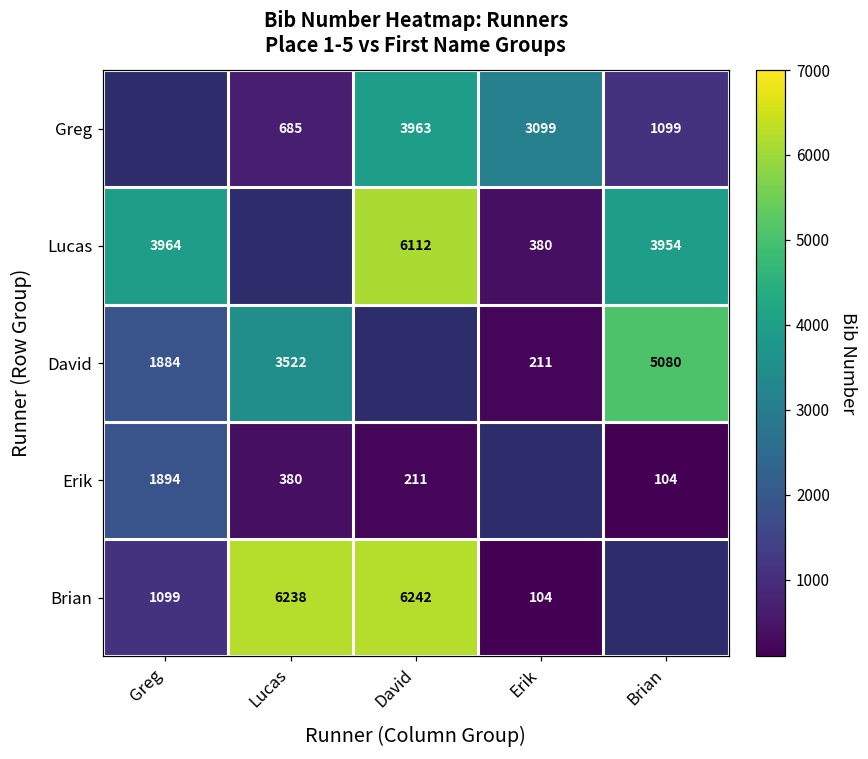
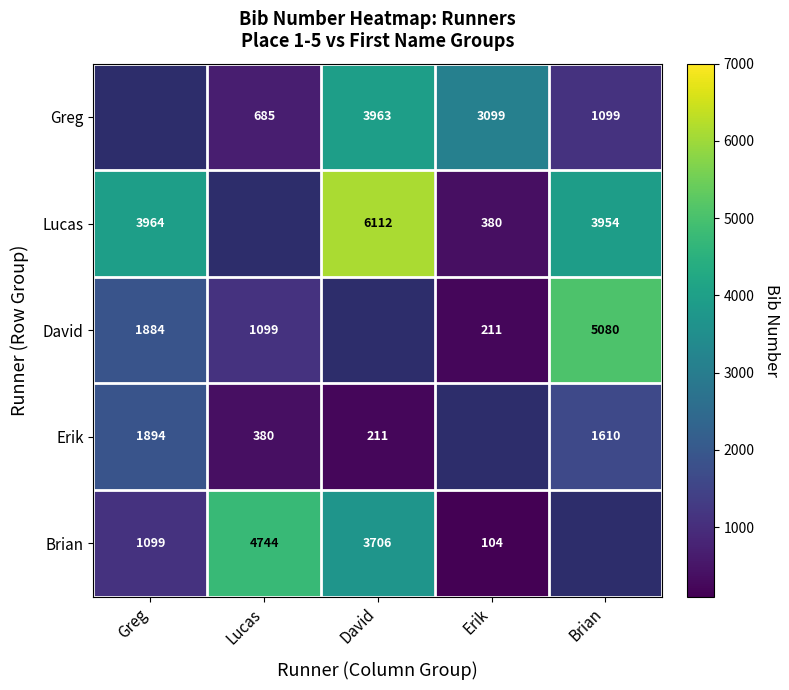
David, Lucas: 3522 -> 1099
Erik, Brian: 104 -> 1610
Brian, Lucas: 6238 -> 4744
Brian, David: 6242 -> 3706
